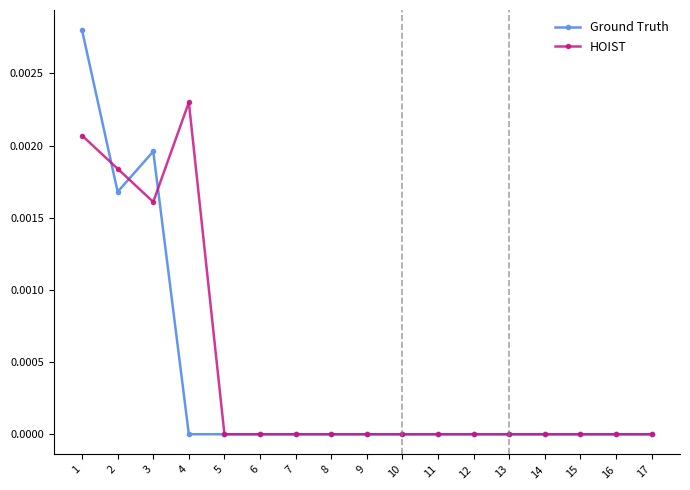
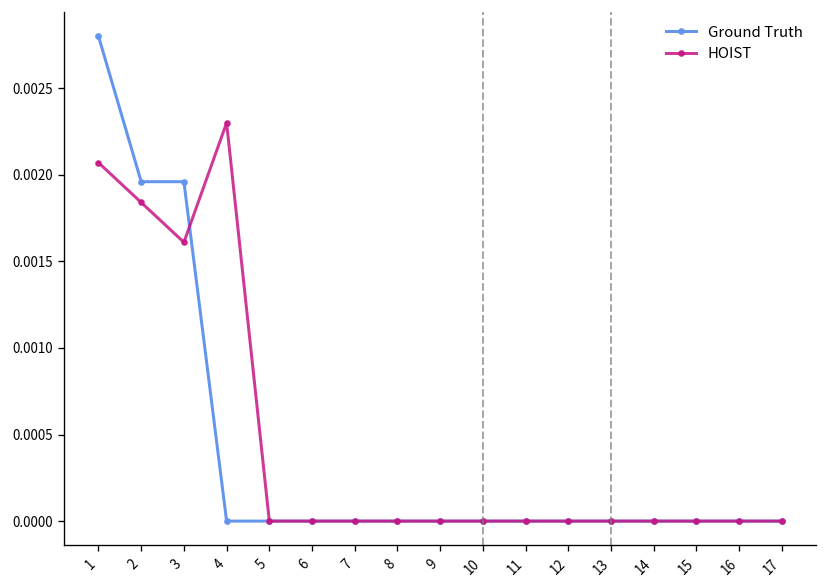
Ground Truth, 2: 0.00168 -> 0.00196
